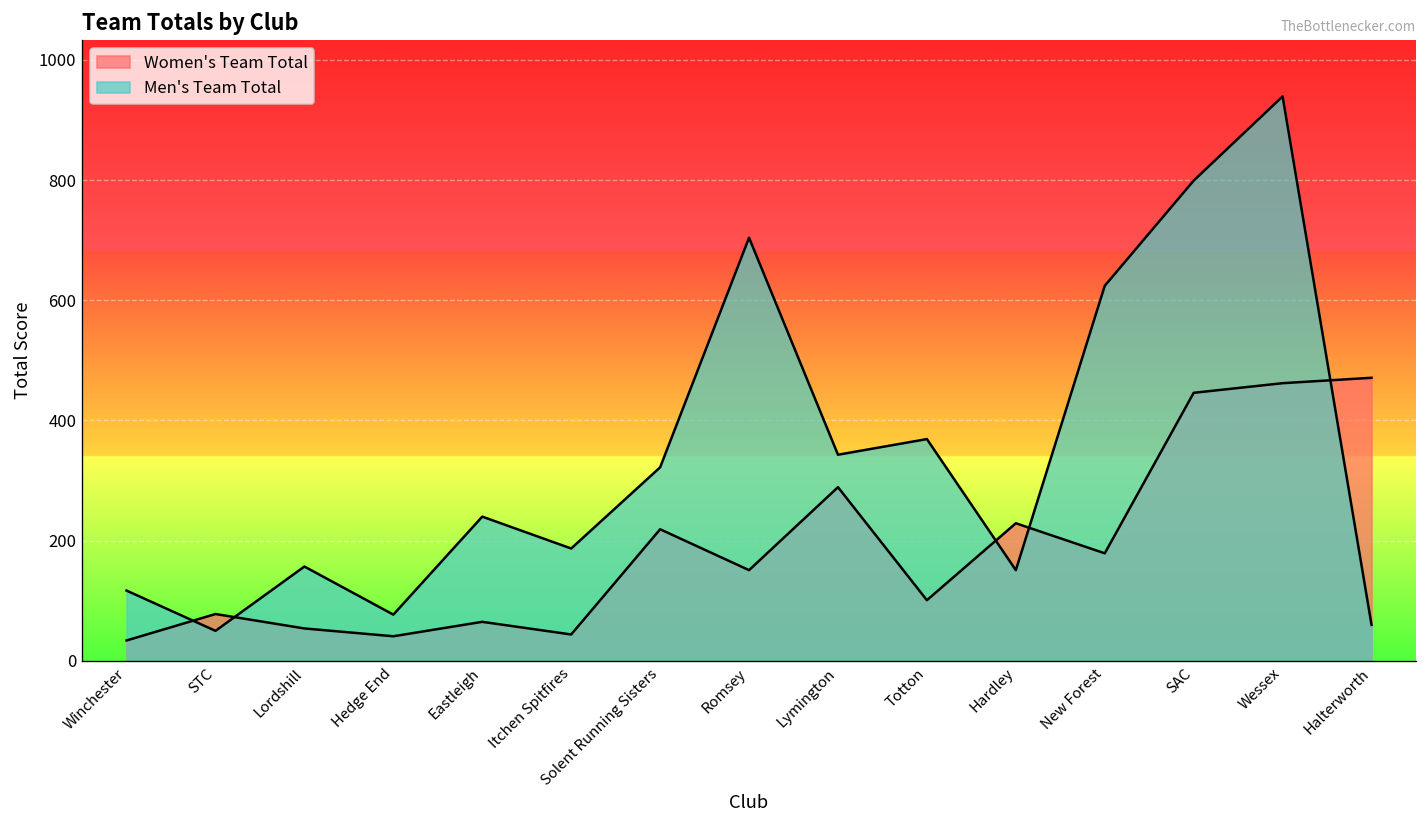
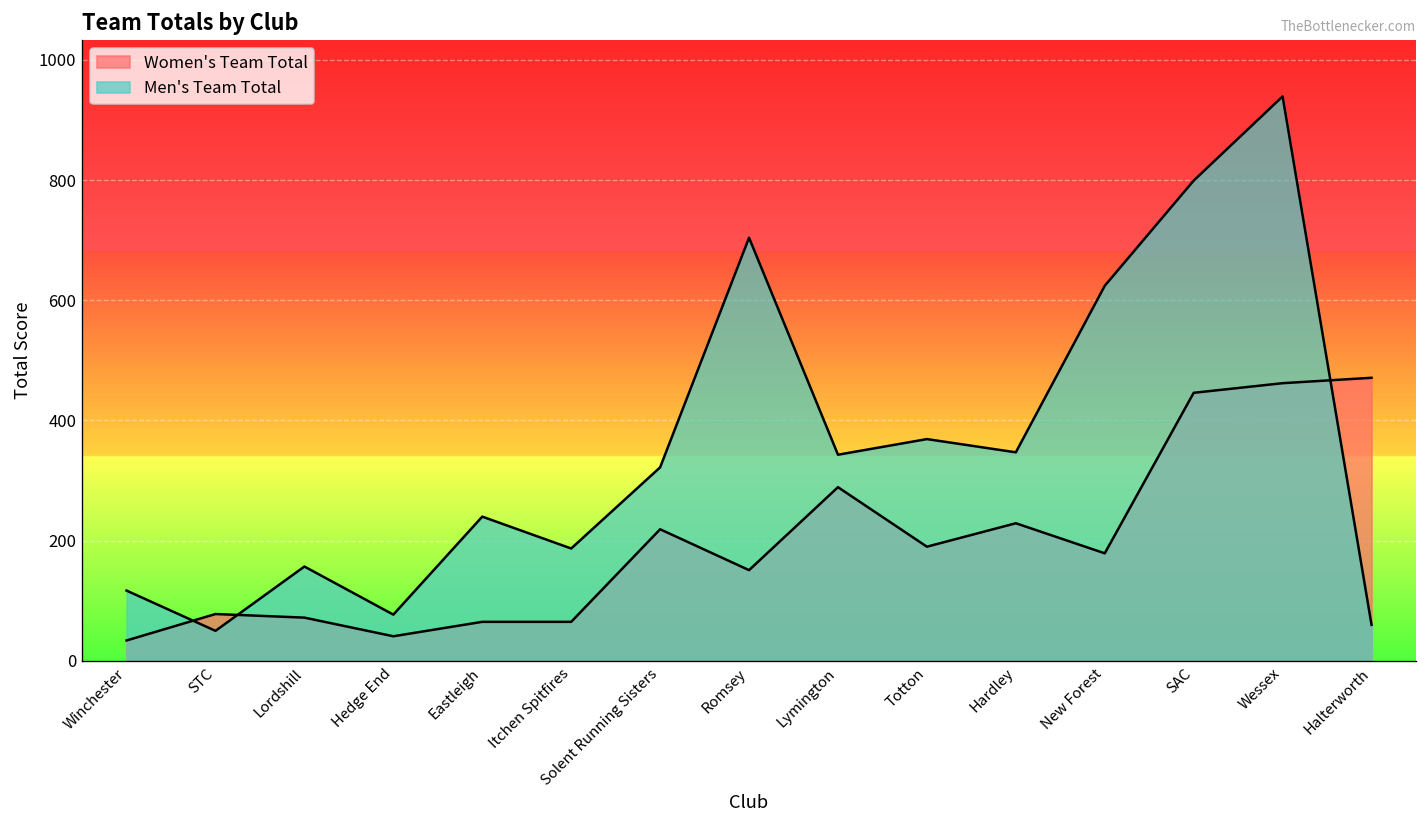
Women's Team Total, Lordshill: 50 -> 70
Women's Team Total, Itchen Spitfires: 40 -> 70
Women's Team Total, Totton: 100 -> 190
Men's Team Total, Hardley: 150 -> 350
